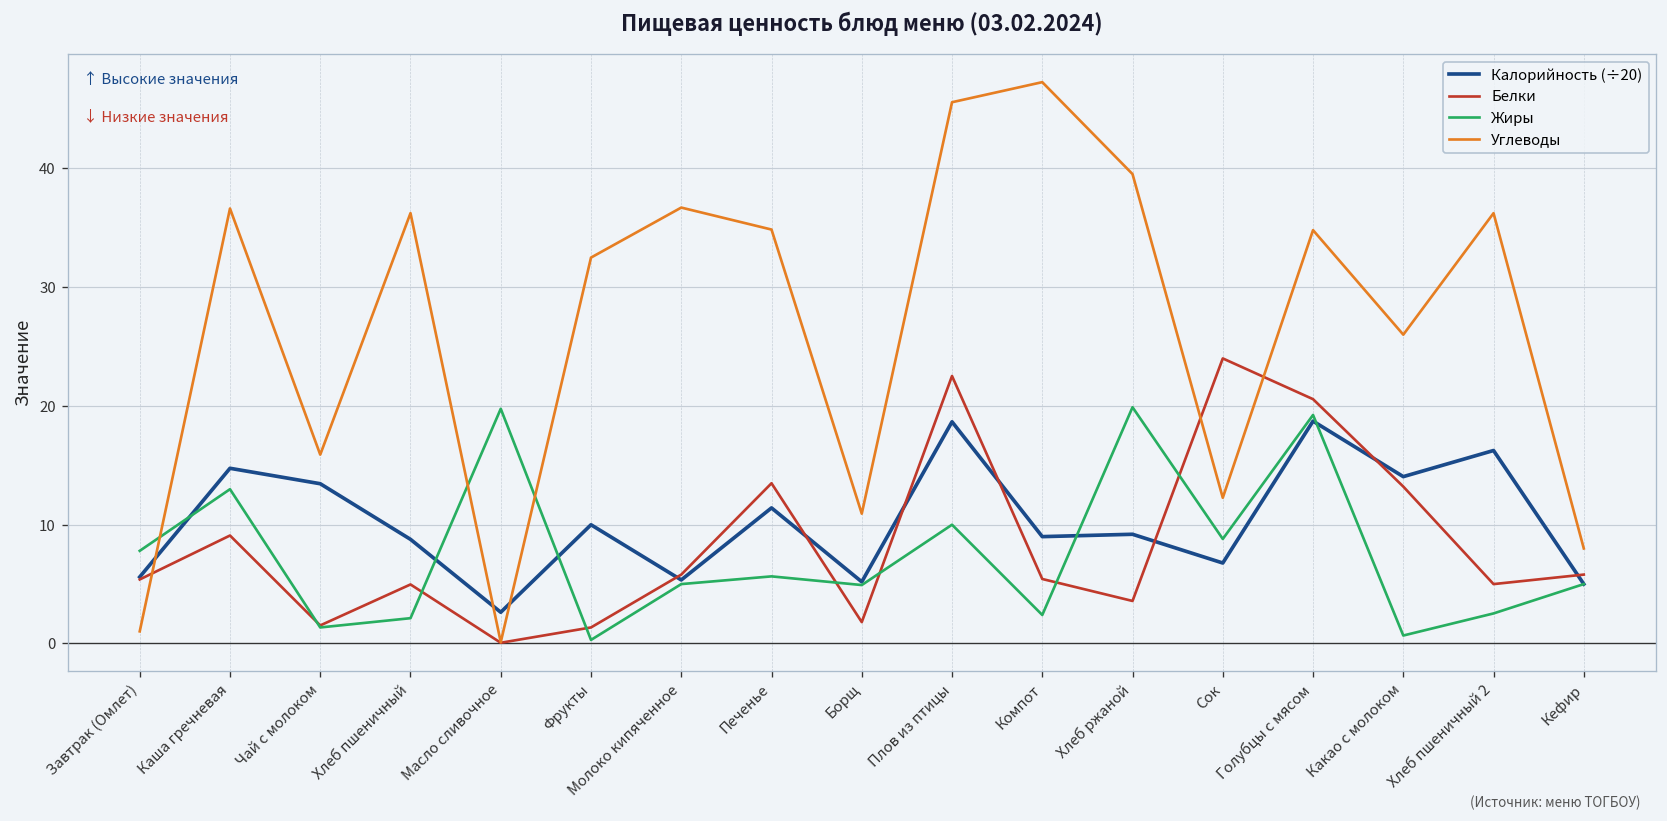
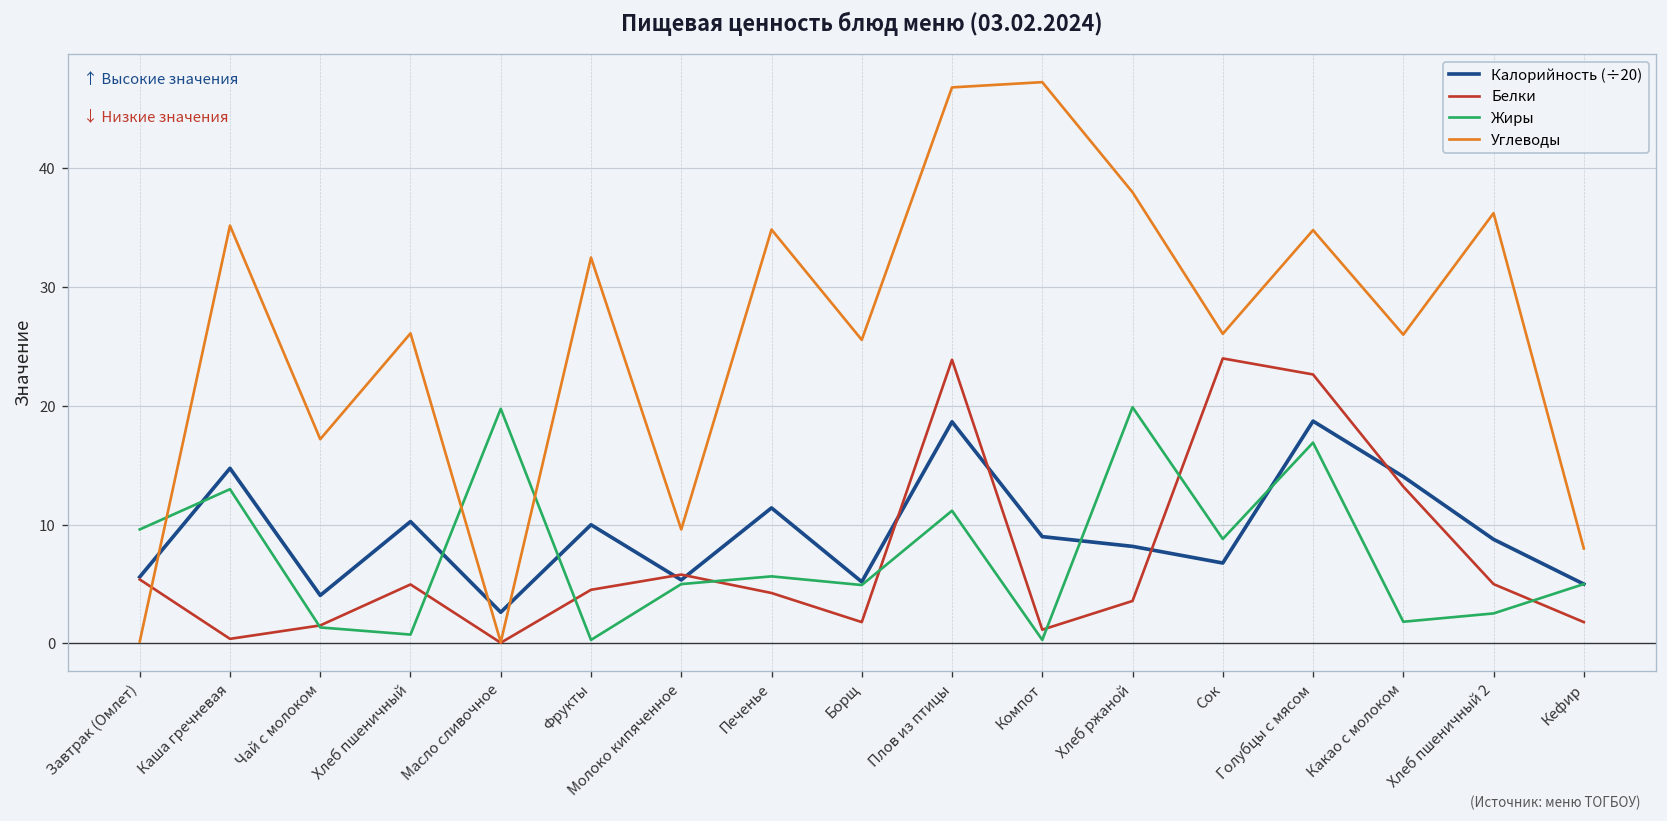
Жиры, Завтрак (Омлет): 8 -> 10
Углеводы, Завтрак (Омлет): 1 -> 0
Белки, Каша гречневая: 9 -> 0
Углеводы, Каша гречневая: 37 -> 35
Калорийность (÷20), Чай с молоком: 13 -> 4
Углеводы, Чай с молоком: 16 -> 17
Калорийность (÷20), Хлеб пшеничный: 9 -> 10
Жиры, Хлеб пшеничный: 2 -> 1
Углеводы, Хлеб пшеничный: 36 -> 26
Белки, Фрукты: 1 -> 5
Углеводы, Молоко кипяченное: 37 -> 10
Белки, Печенье: 13 -> 4
Углеводы, Борщ: 11 -> 26
Белки, Плов из птицы: 23 -> 24
Жиры, Плов из птицы: 10 -> 11
Углеводы, Плов из птицы: 46 -> 47
Белки, Компот: 5 -> 1
Жиры, Компот: 2 -> 0
Калорийность (÷20), Хлеб ржаной: 9 -> 8
Углеводы, Хлеб ржаной: 40 -> 38
Углеводы, Сок: 12 -> 26
Белки, Голубцы с мясом: 21 -> 23
Жиры, Голубцы с мясом: 19 -> 17
Жиры, Какао с молоком: 1 -> 2
Калорийность (÷20), Хлеб пшеничный 2: 16 -> 9
Белки, Кефир: 6 -> 2
